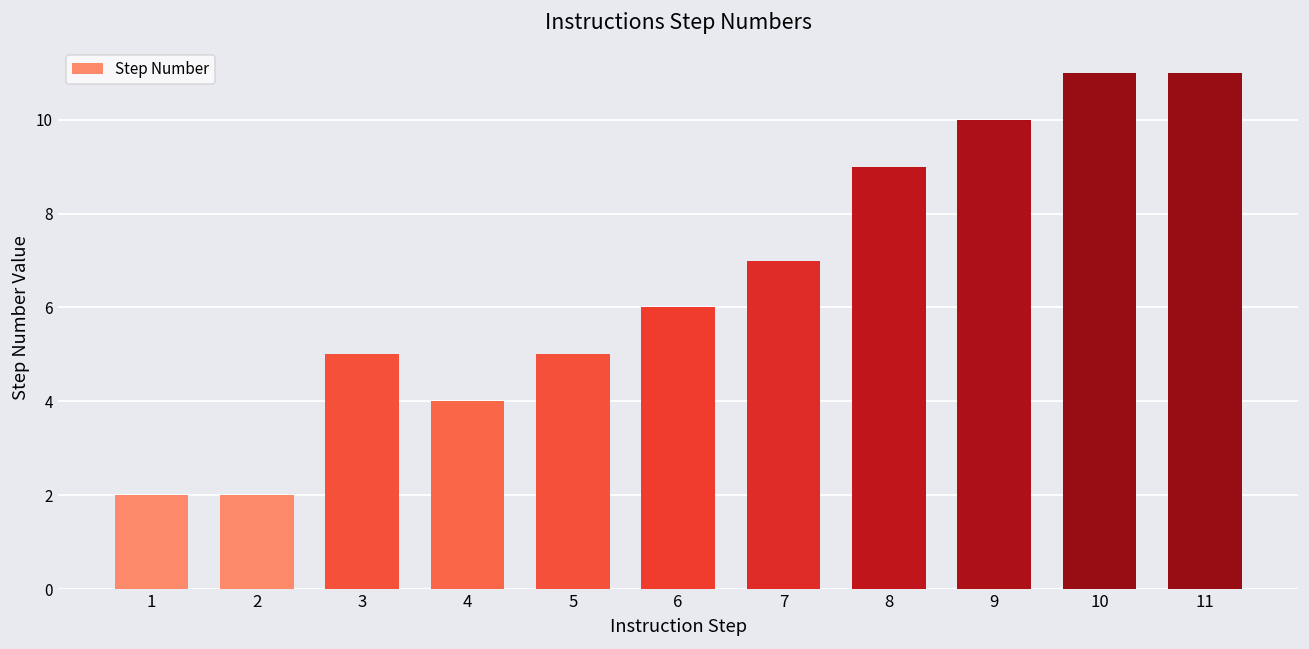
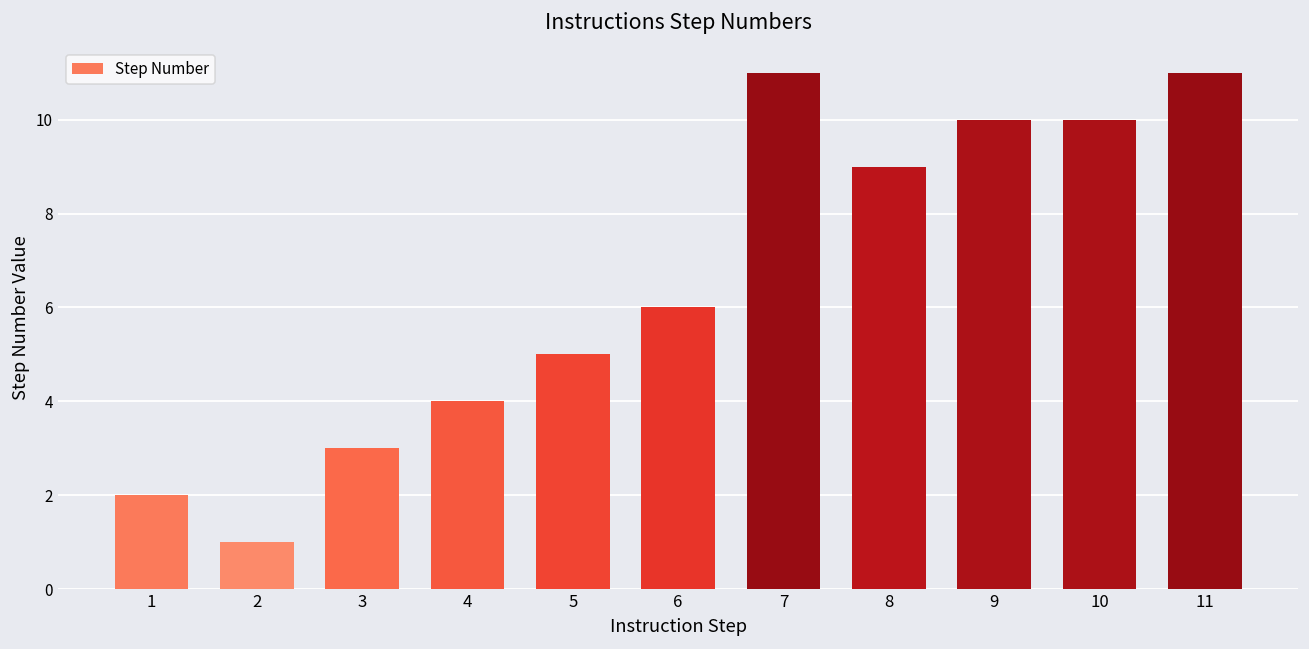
2: 2 -> 1
3: 5 -> 3
7: 7 -> 11
10: 11 -> 10
